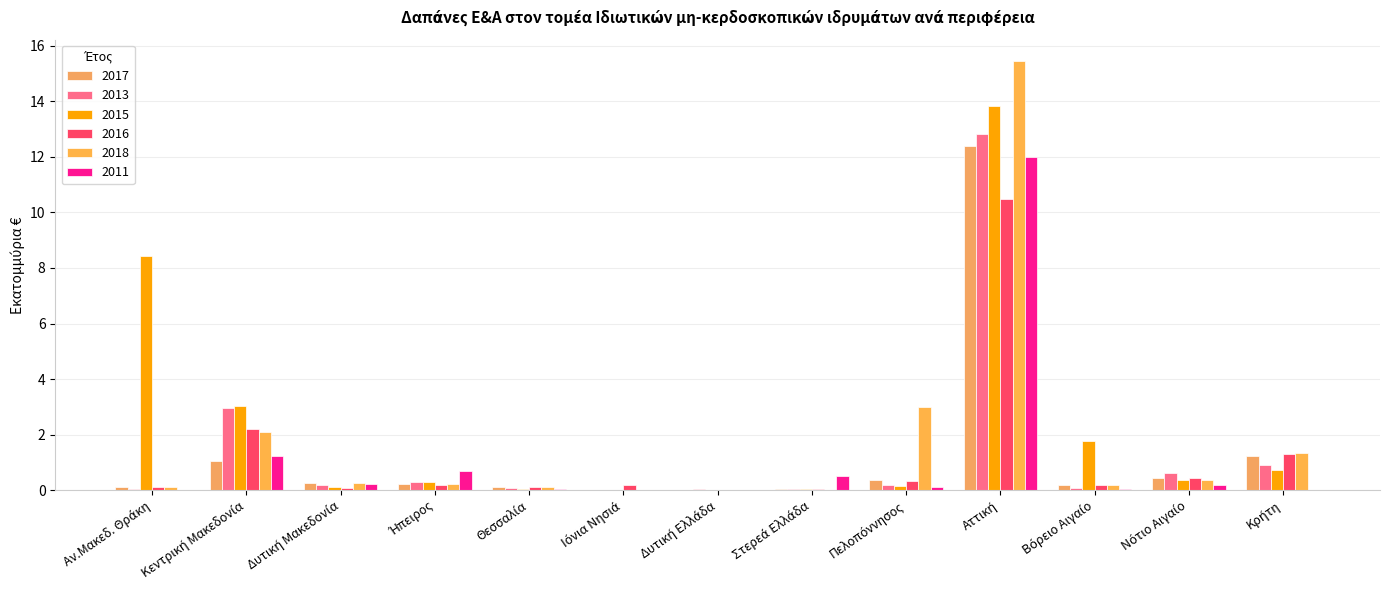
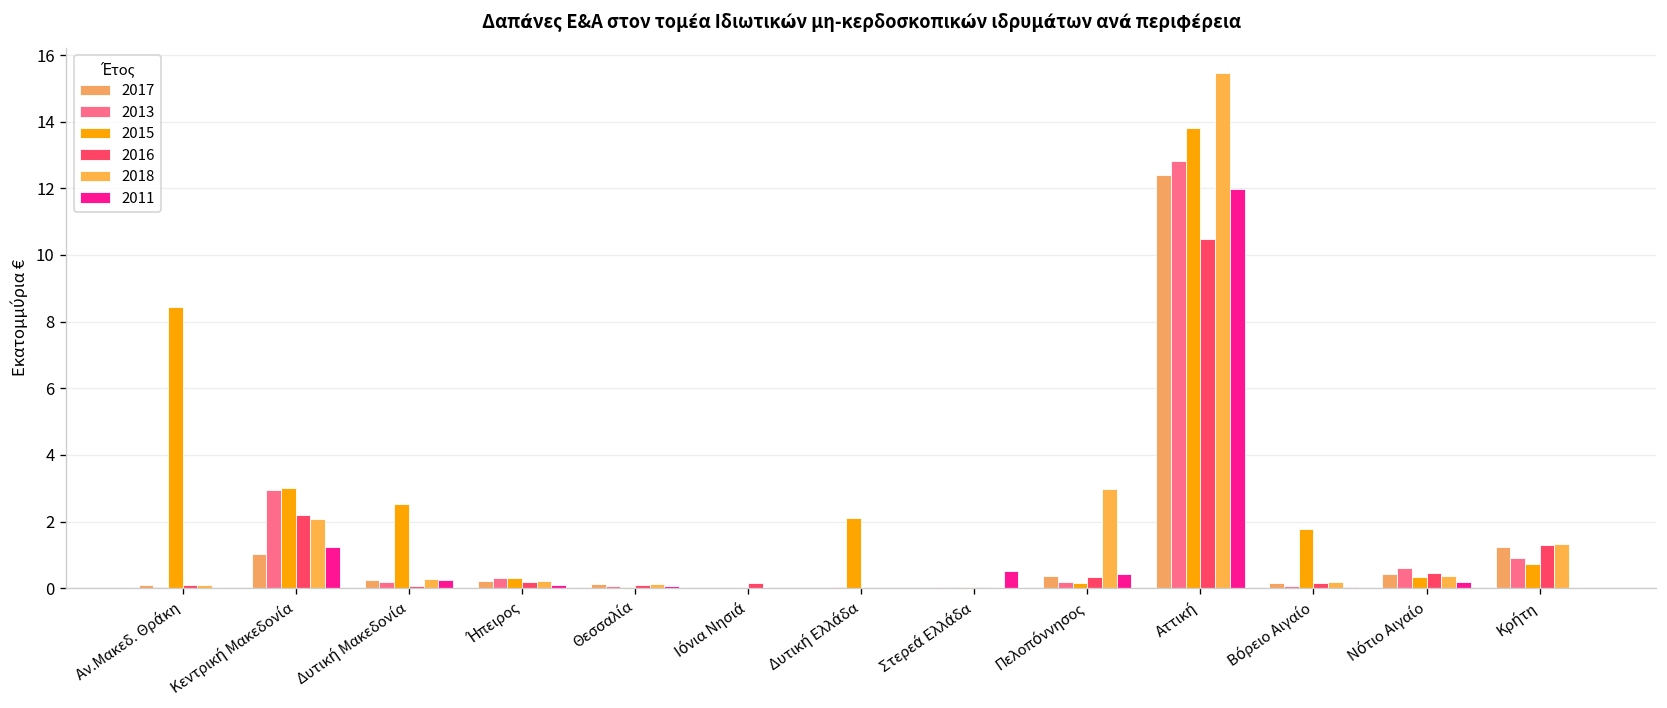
2015, Δυτική Μακεδονία: 0.1 -> 2.5
2011, Ήπειρος: 0.7 -> 0.1
2015, Δυτική Ελλάδα: 0.0 -> 2.1
2011, Πελοπόννησος: 0.1 -> 0.4
